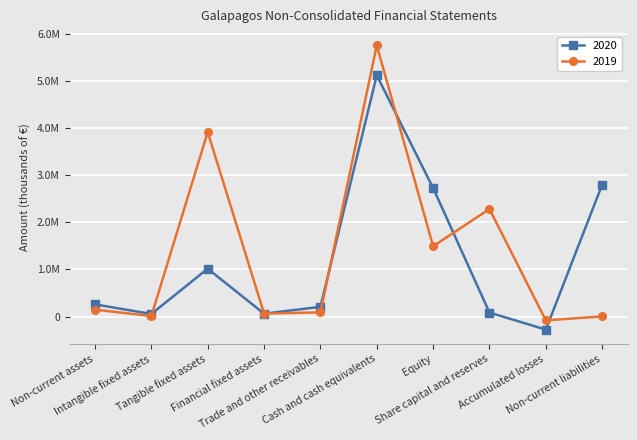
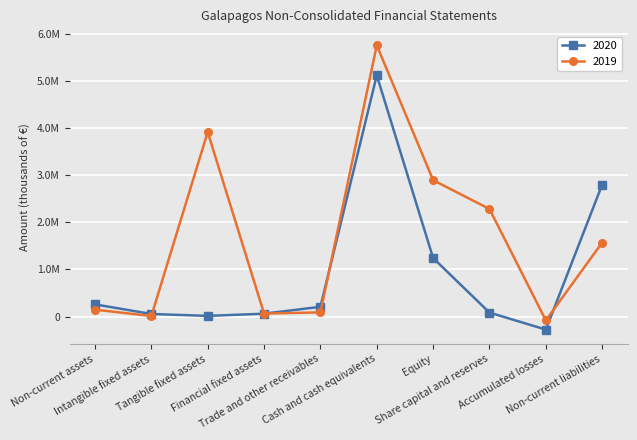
2020, Tangible fixed assets: 1000000 -> 0
2020, Equity: 2700000 -> 1200000
2019, Equity: 1500000 -> 2900000
2019, Non-current liabilities: 0 -> 1600000
